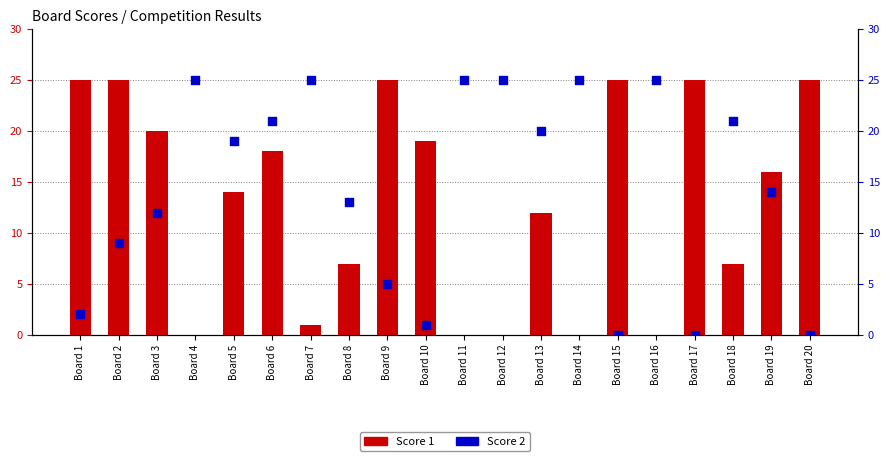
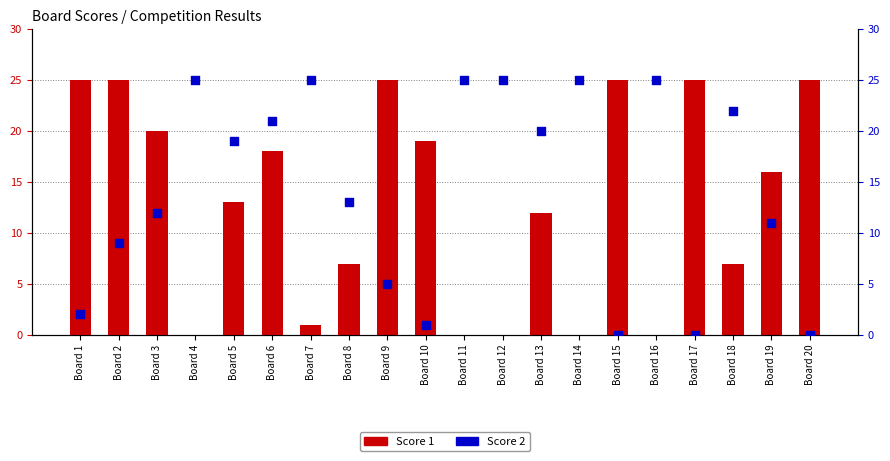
Score 1, Board 5: 14 -> 13
Score 2, Board 18: 21 -> 22
Score 2, Board 19: 14 -> 11
